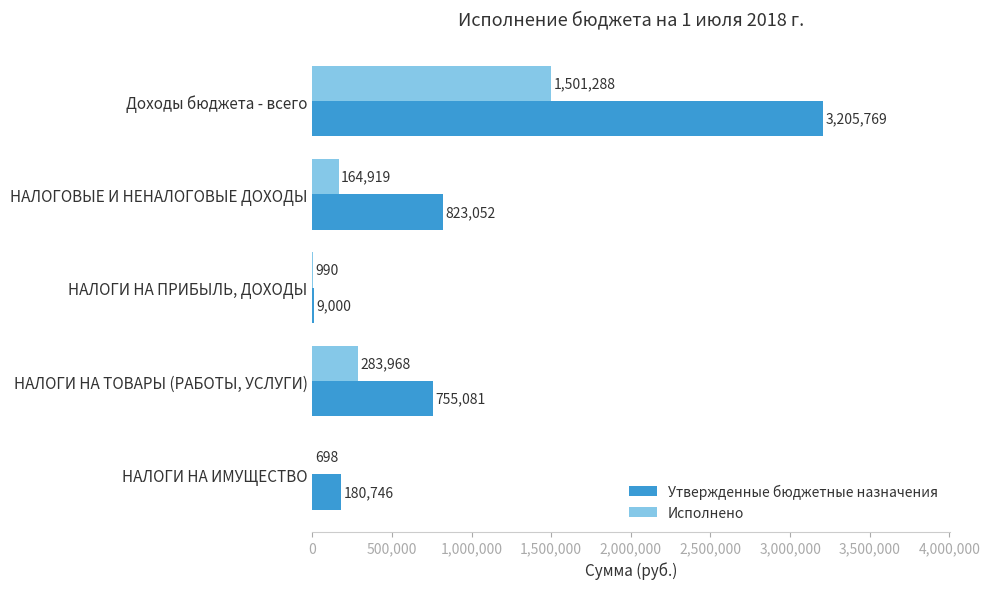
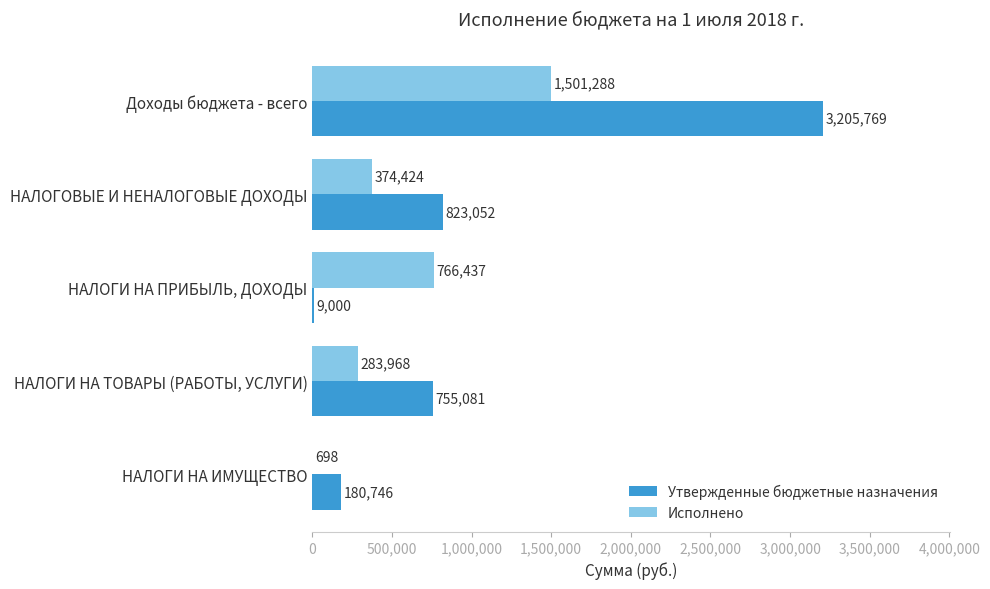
Исполнено, НАЛОГОВЫЕ И НЕНАЛОГОВЫЕ ДОХОДЫ: 164,919 -> 374,424
Исполнено, НАЛОГИ НА ПРИБЫЛЬ, ДОХОДЫ: 990 -> 766,437
